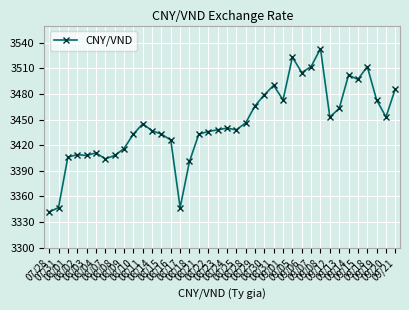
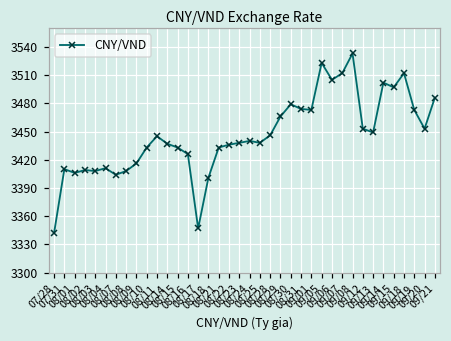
07/31: 3350 -> 3410
08/31: 3490 -> 3470
09/13: 3460 -> 3450
